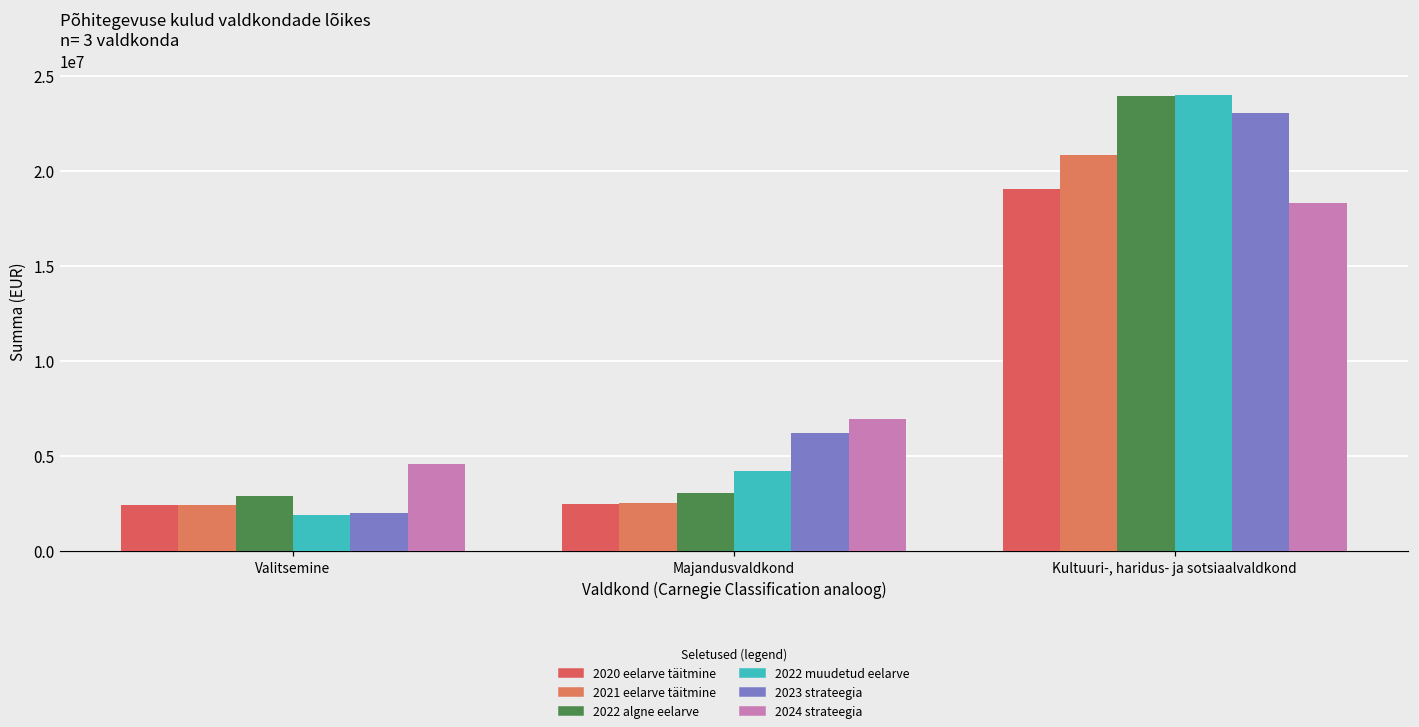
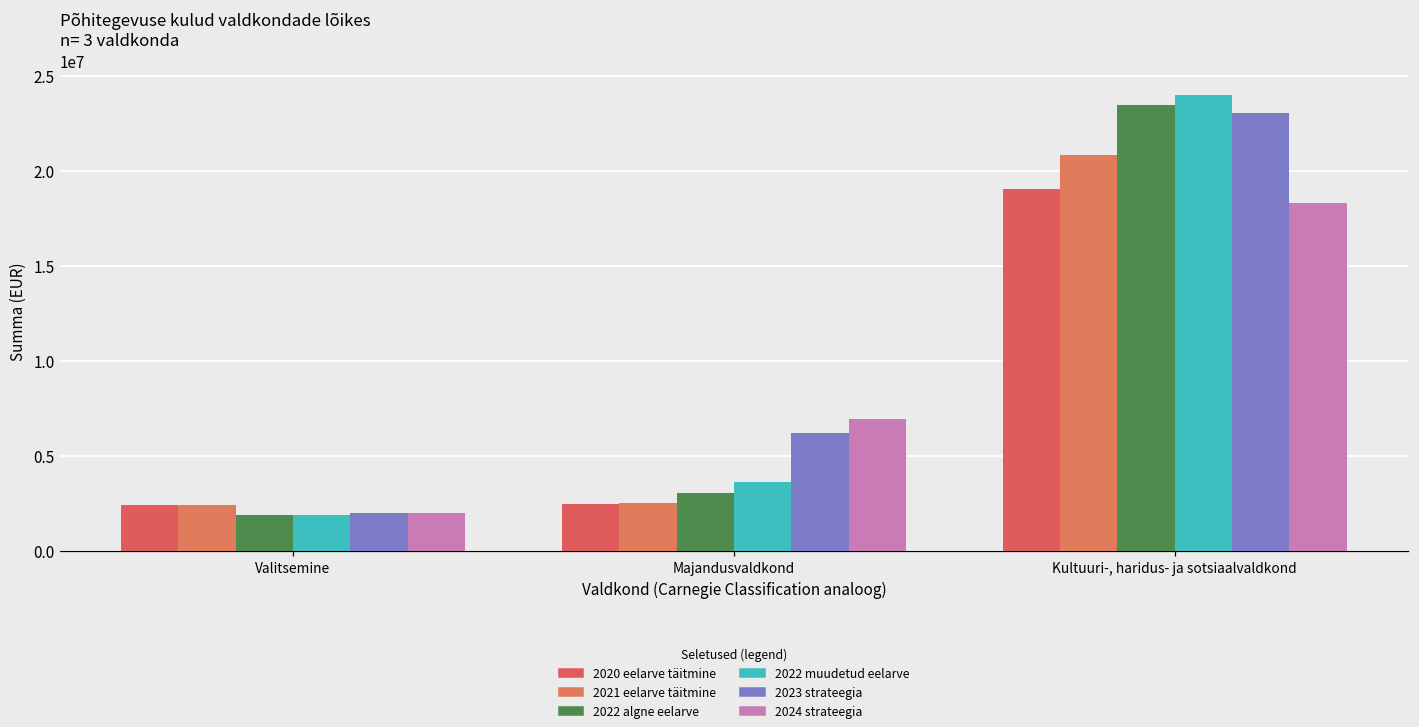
2022 algne eelarve, Valitsemine: 2900000 -> 1900000
2024 strateegia, Valitsemine: 4600000 -> 2000000
2022 muudetud eelarve, Majandusvaldkond: 4200000 -> 3600000
2022 algne eelarve, Kultuuri-, haridus- ja sotsiaalvaldkond: 23900000 -> 23500000
